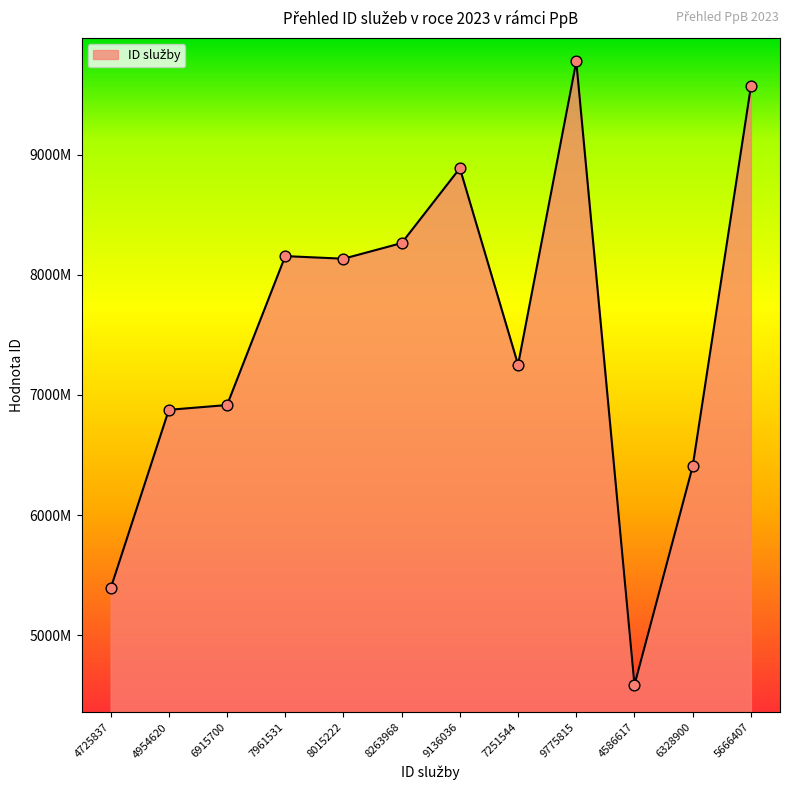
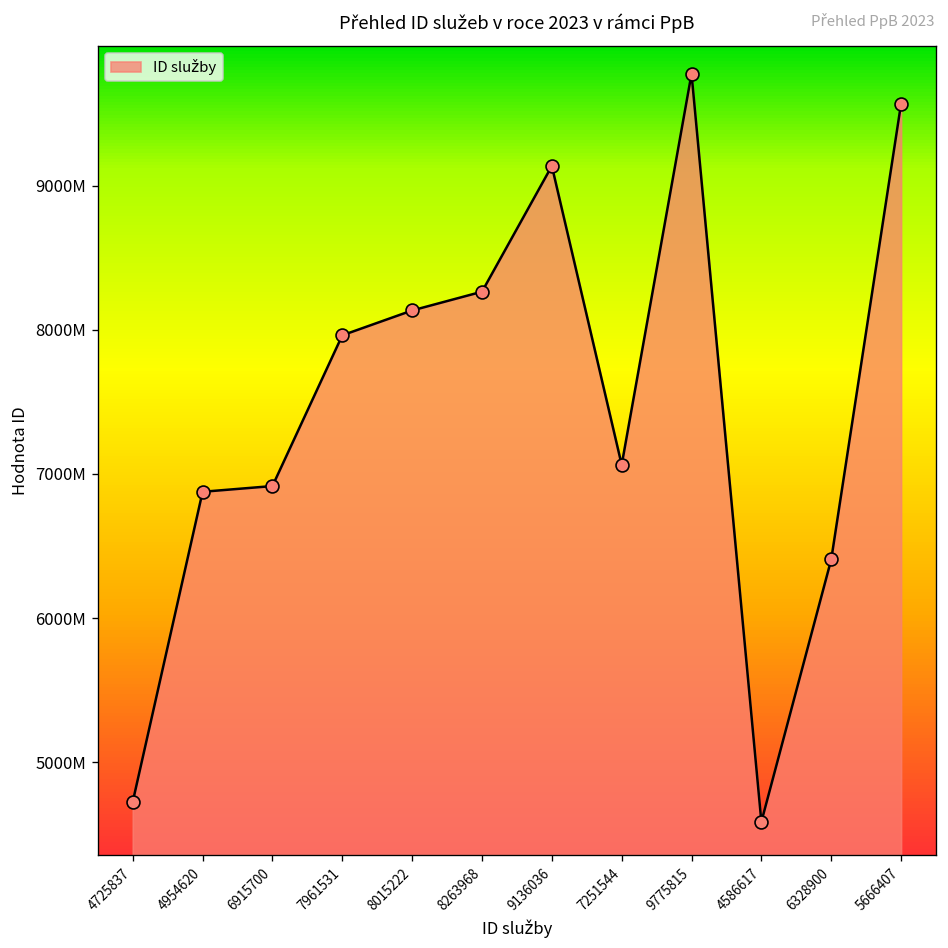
4725837: 5390000000 -> 4730000000
7961531: 8160000000 -> 7960000000
9136036: 8890000000 -> 9140000000
7251544: 7250000000 -> 7060000000
